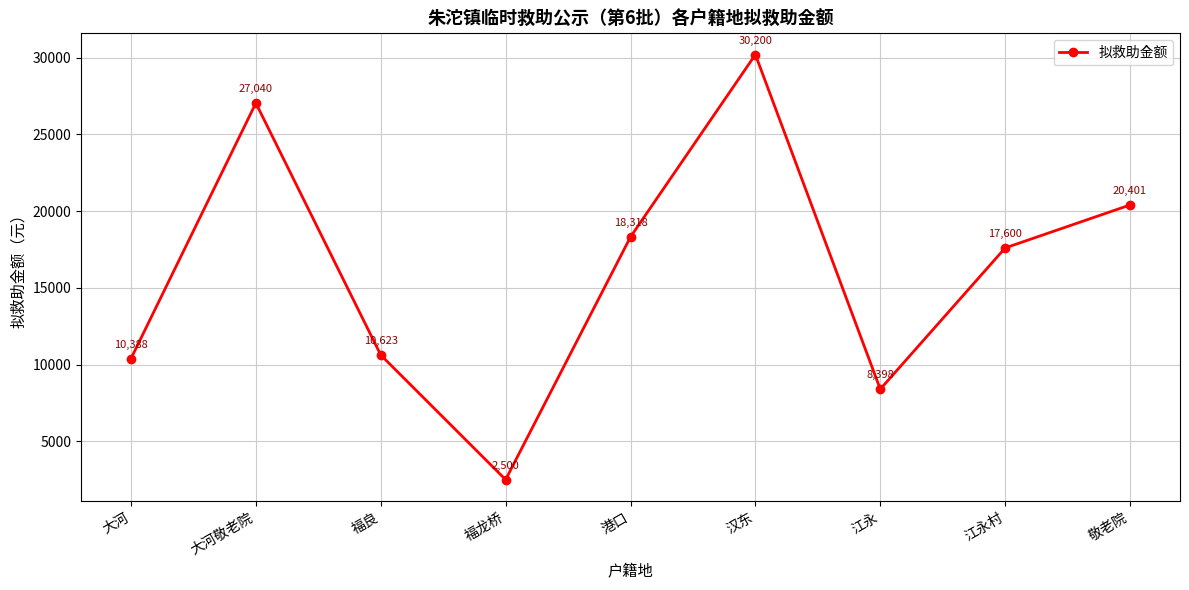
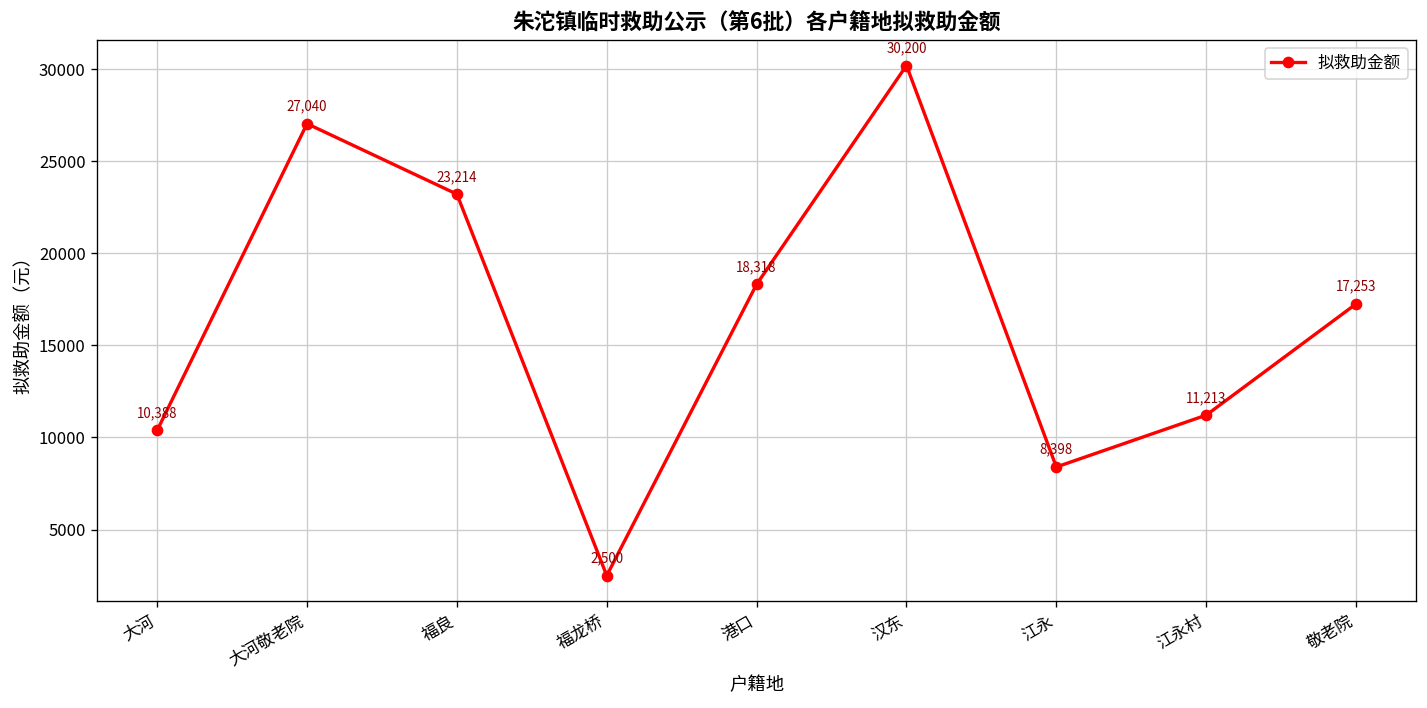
福良: 10,623 -> 23,214
江永村: 17,600 -> 11,213
敬老院: 20,401 -> 17,253
